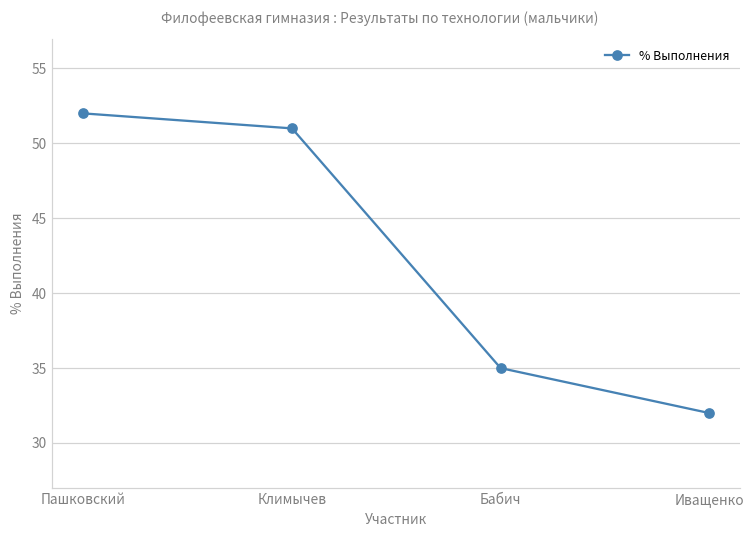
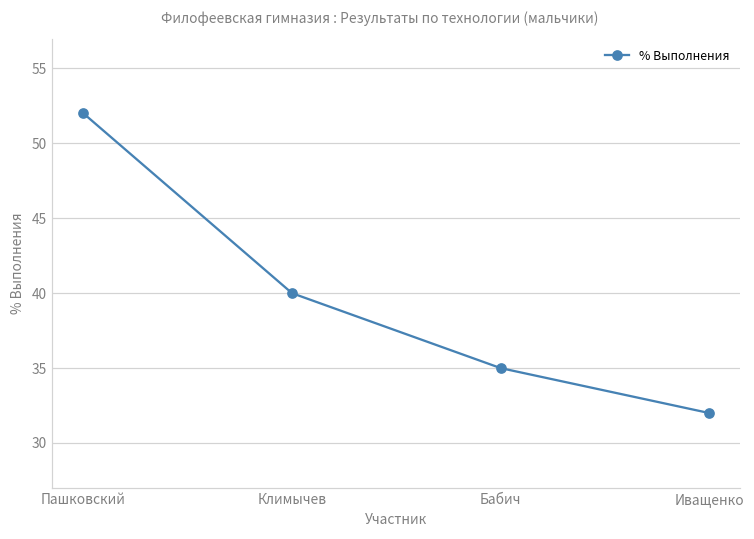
Климычев: 51 -> 40
